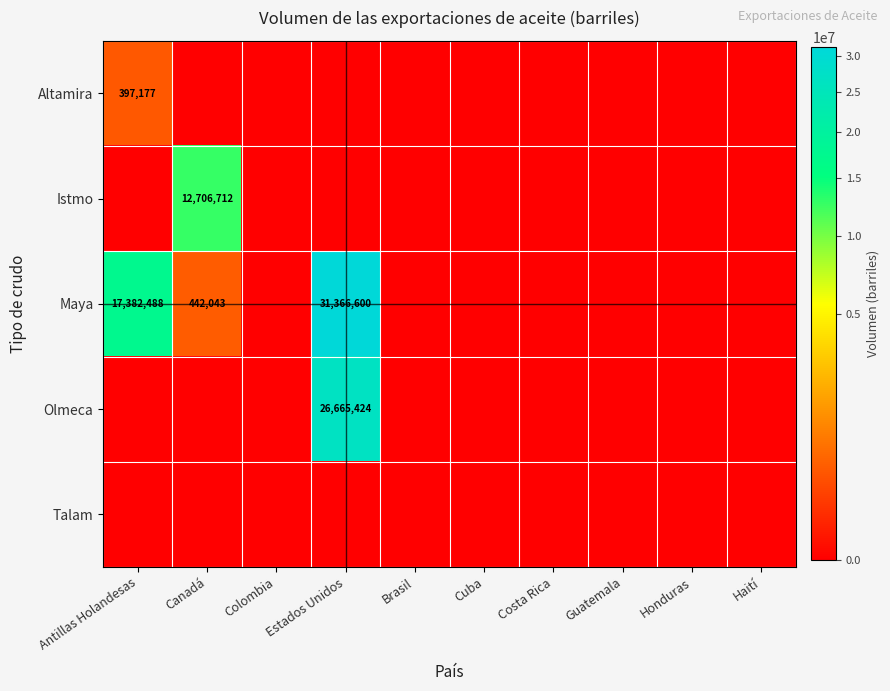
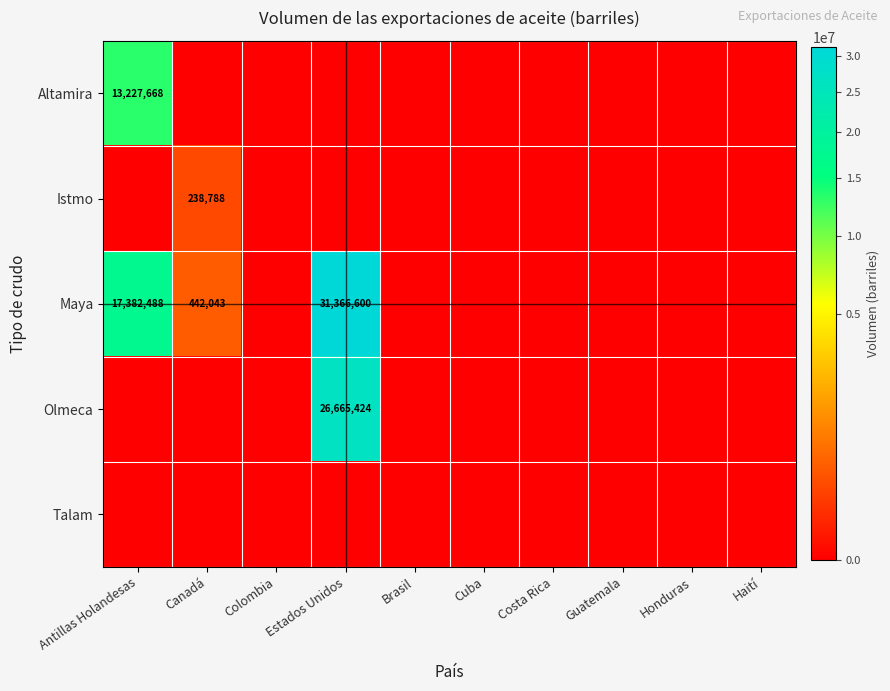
Altamira, Antillas Holandesas: 397,177 -> 13,227,668
Istmo, Canadá: 12,706,712 -> 238,788
